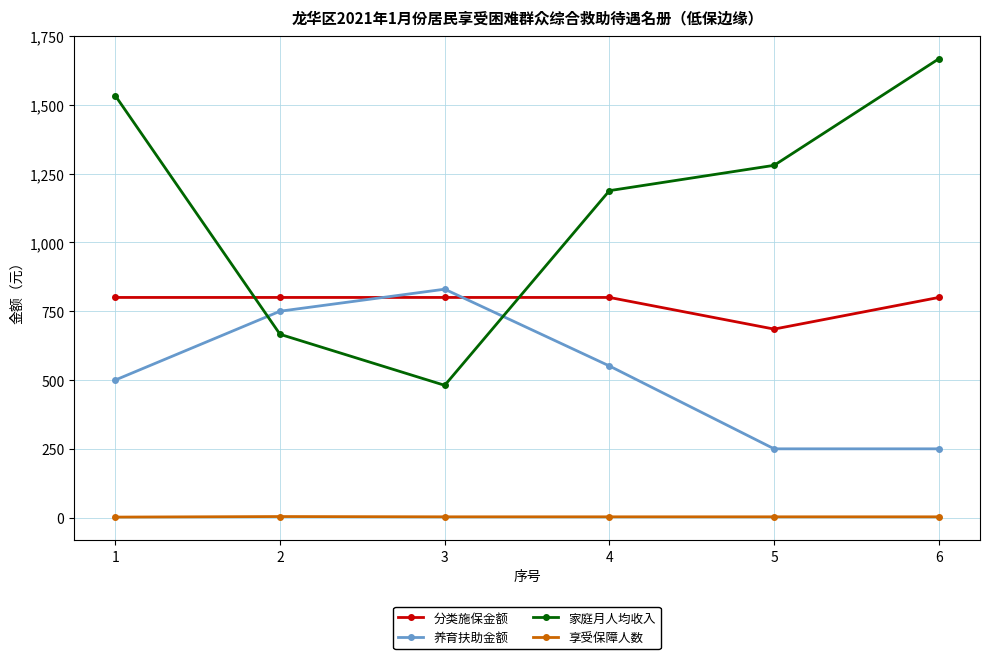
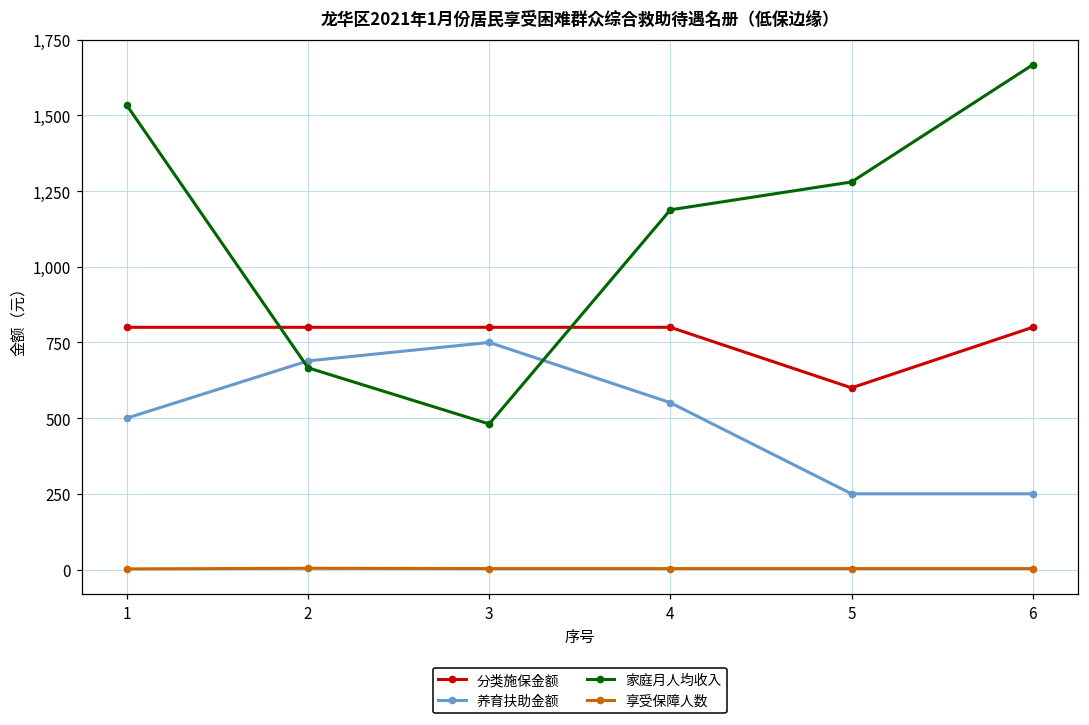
养育扶助金额, 2: 750 -> 690
养育扶助金额, 3: 830 -> 750
分类施保金额, 5: 690 -> 600
